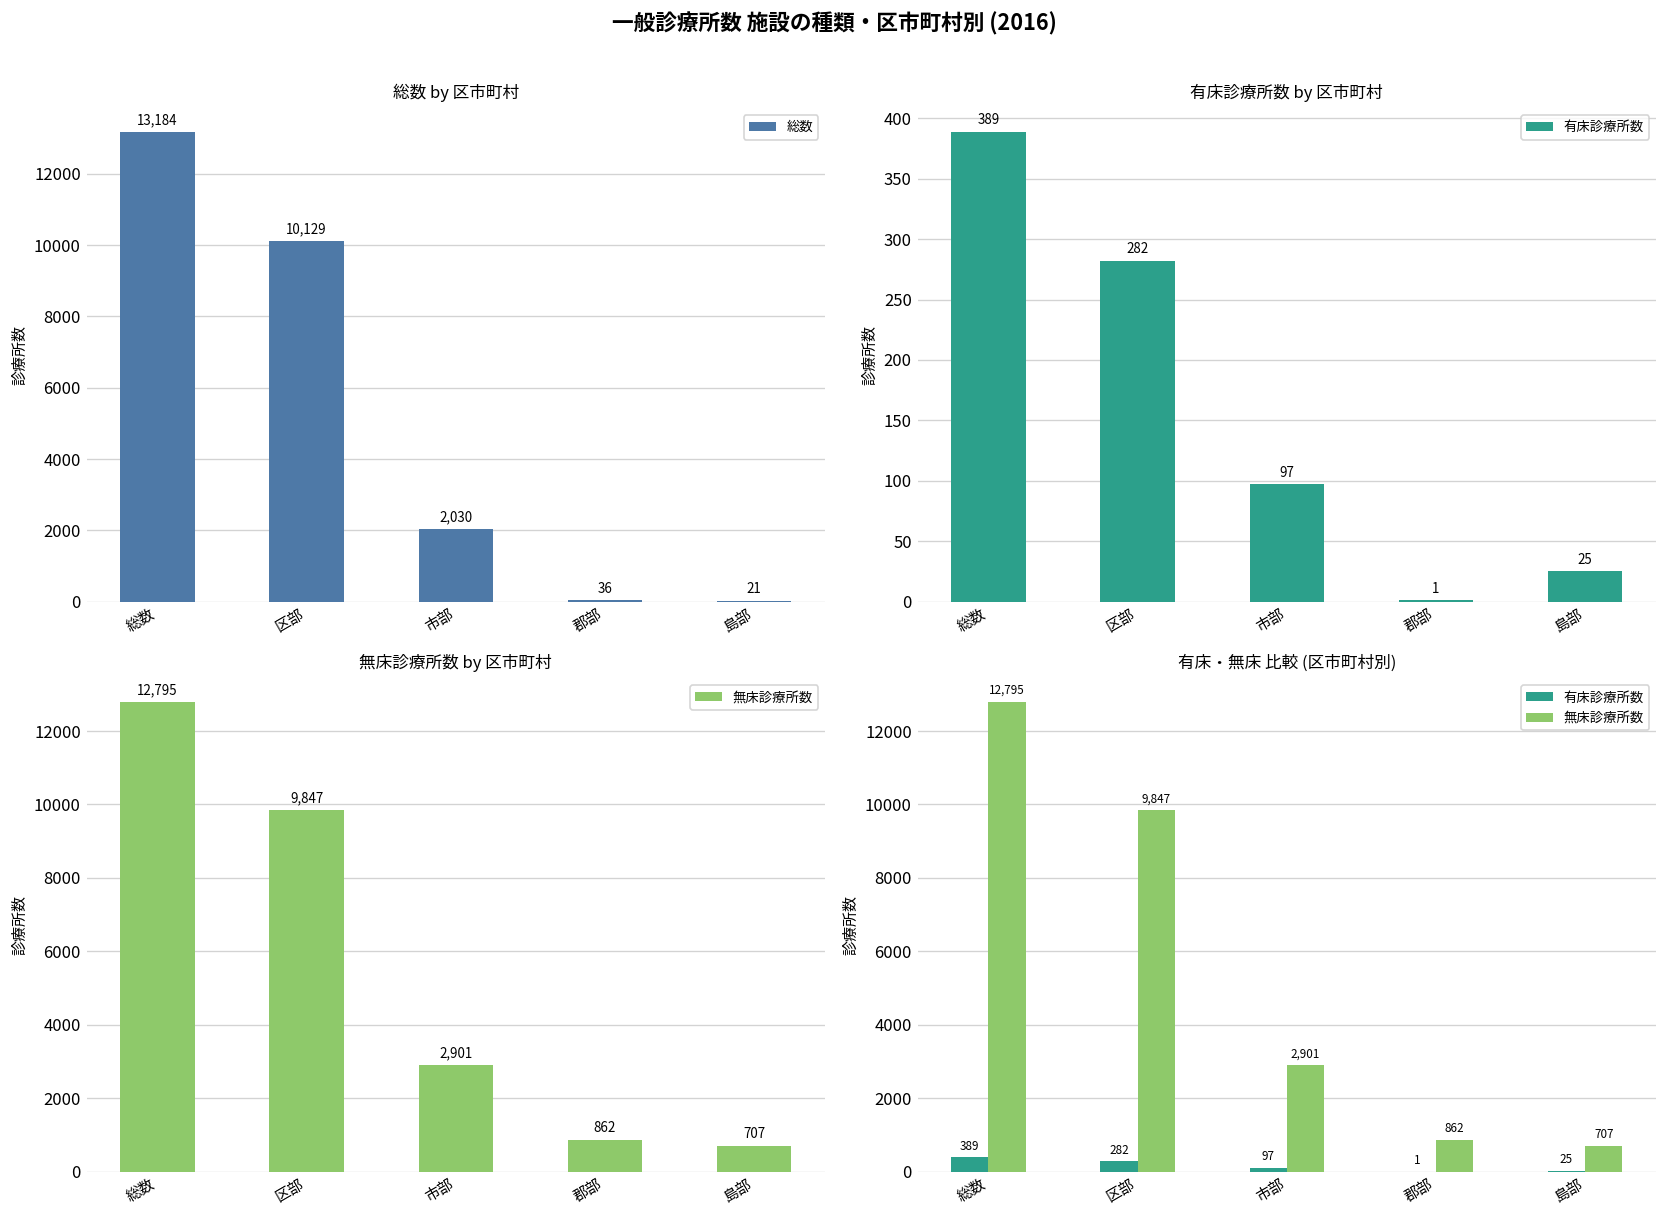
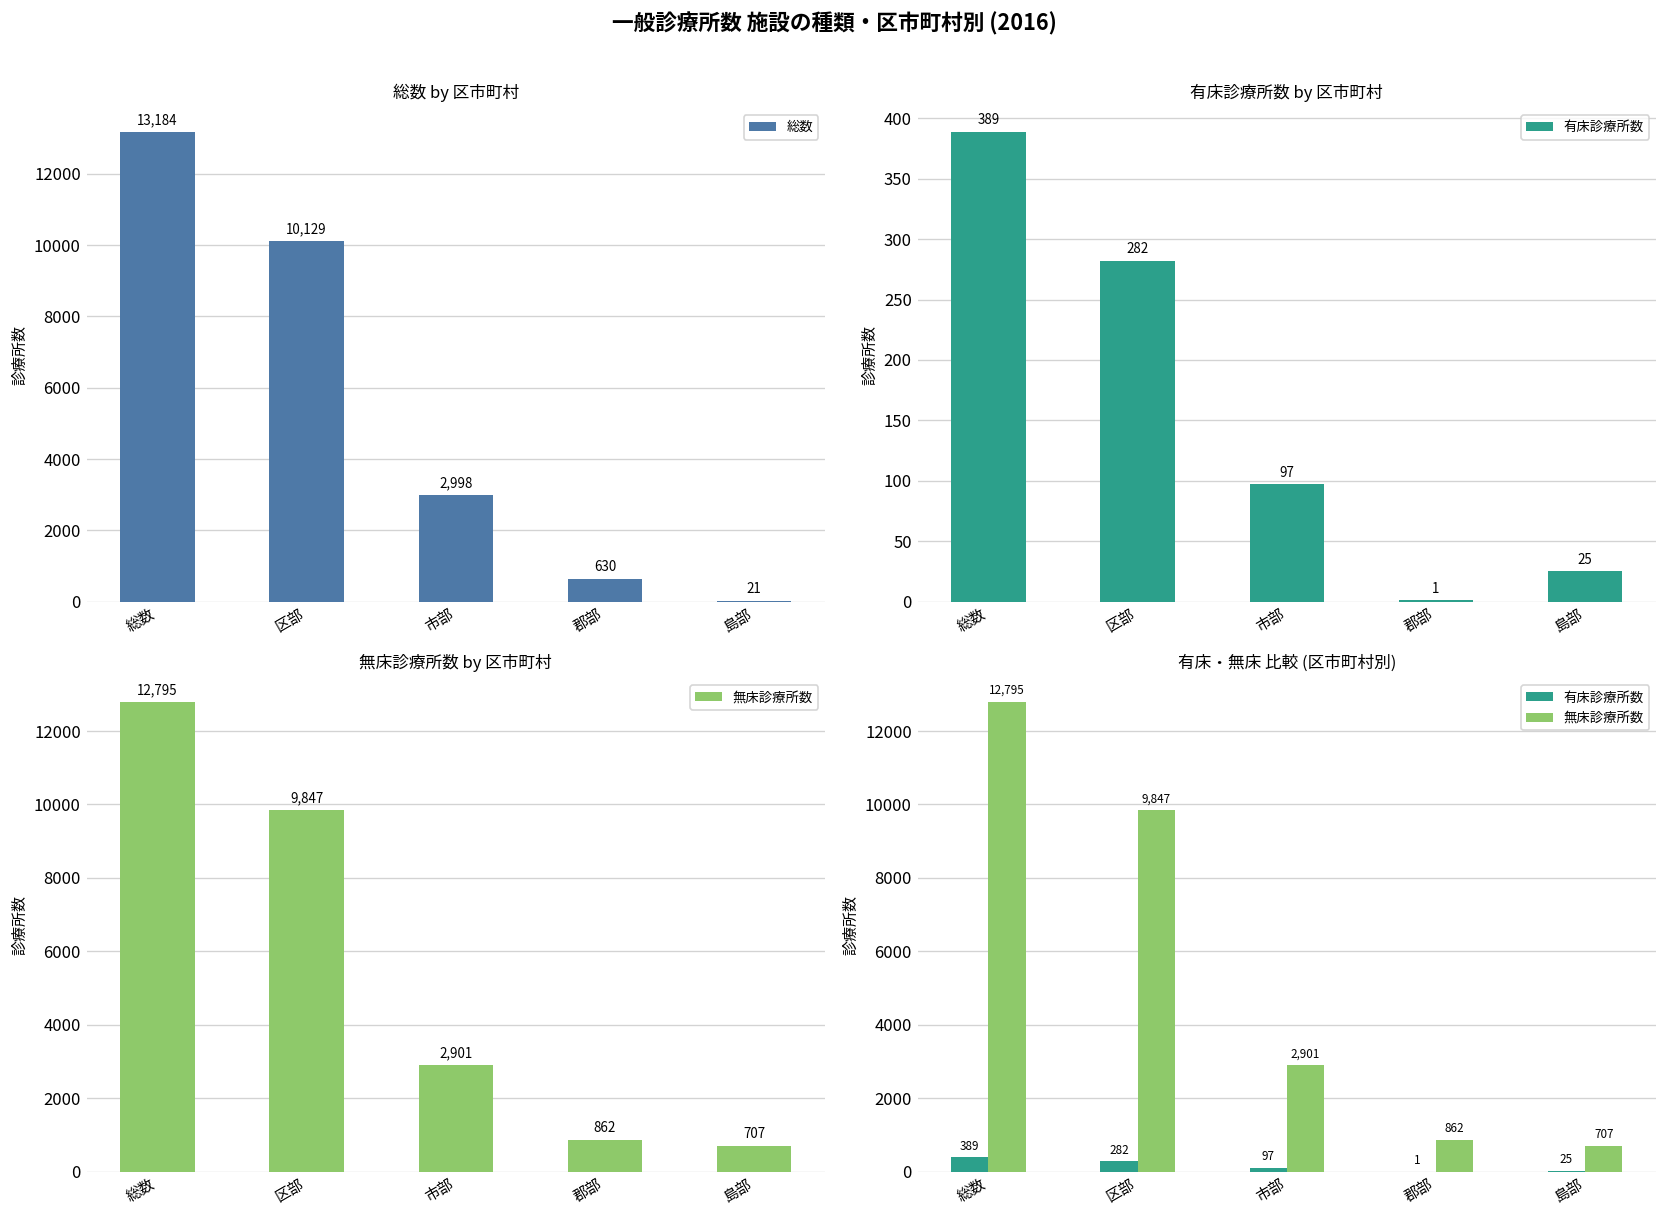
総数 by 区市町村, 市部: 2,030 -> 2,998
総数 by 区市町村, 郡部: 36 -> 630
